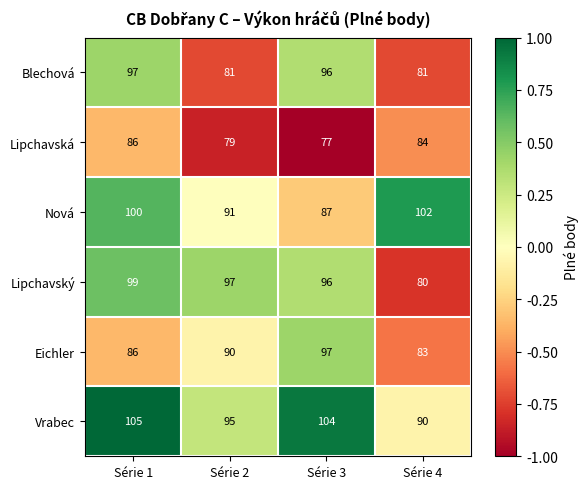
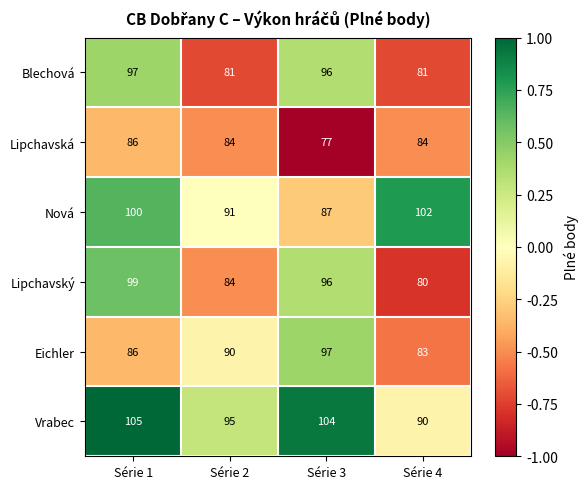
Lipchavská, Série 2: 79 -> 84
Lipchavský, Série 2: 97 -> 84
